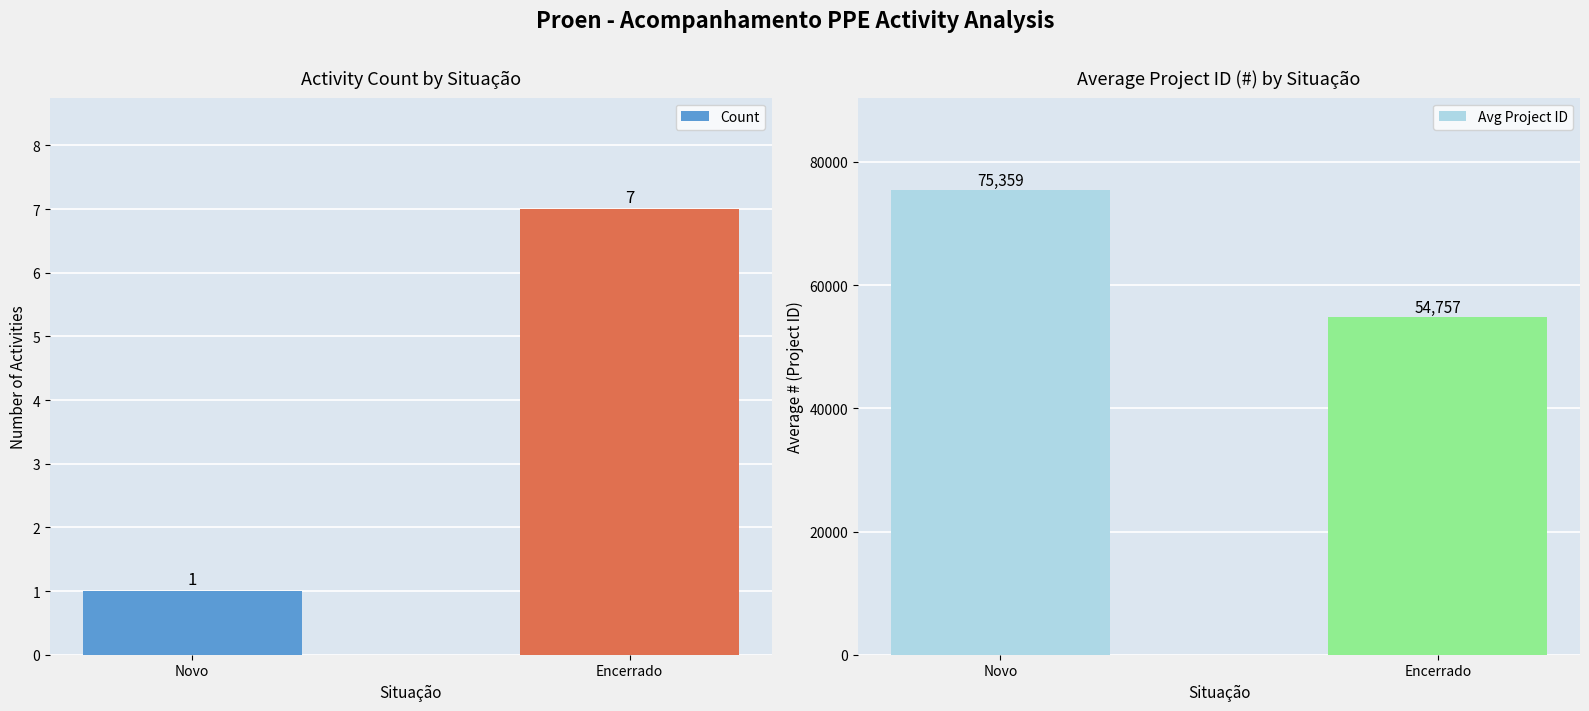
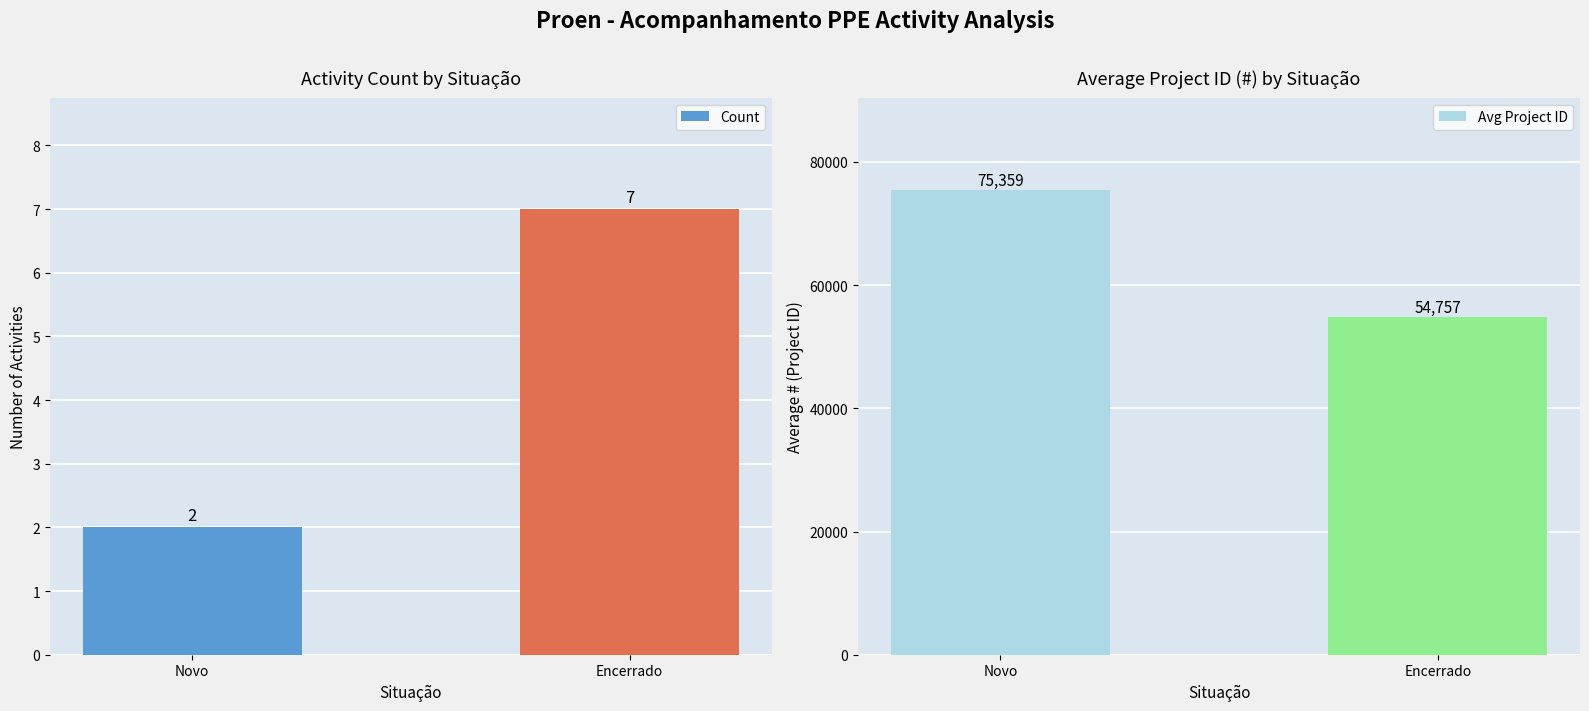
Activity Count by Situação, Novo: 1 -> 2
